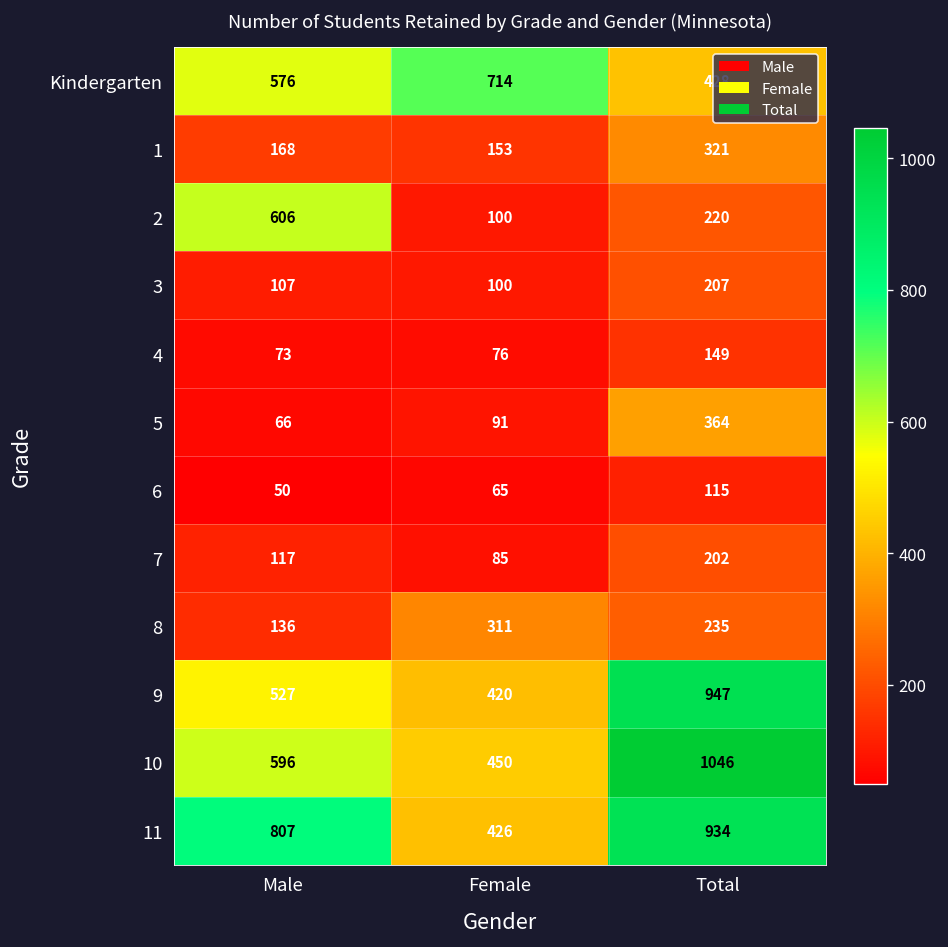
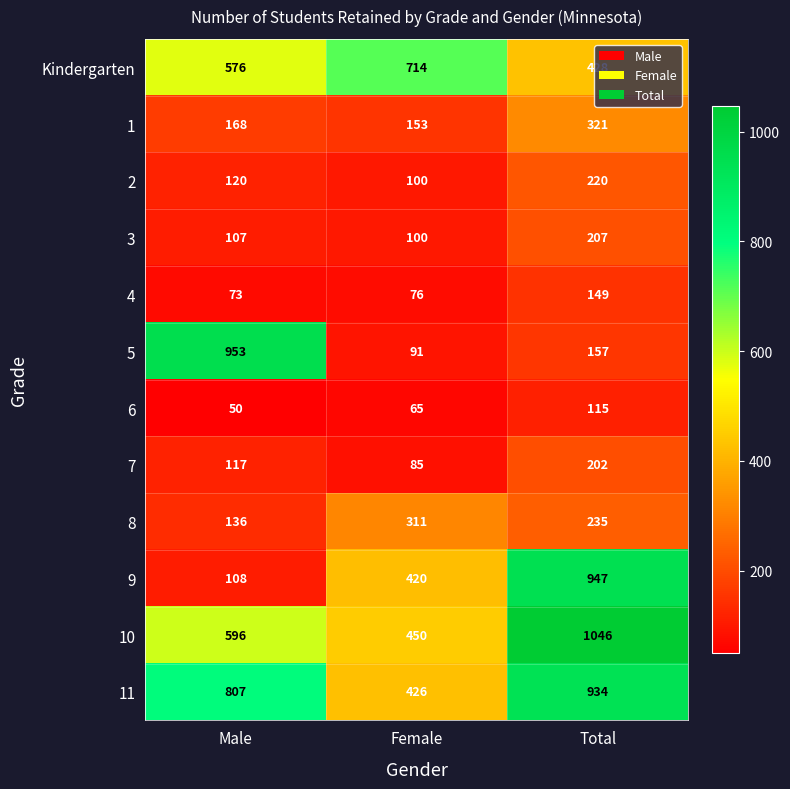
2, Male: 606 -> 120
5, Male: 66 -> 953
5, Total: 364 -> 157
9, Male: 527 -> 108
